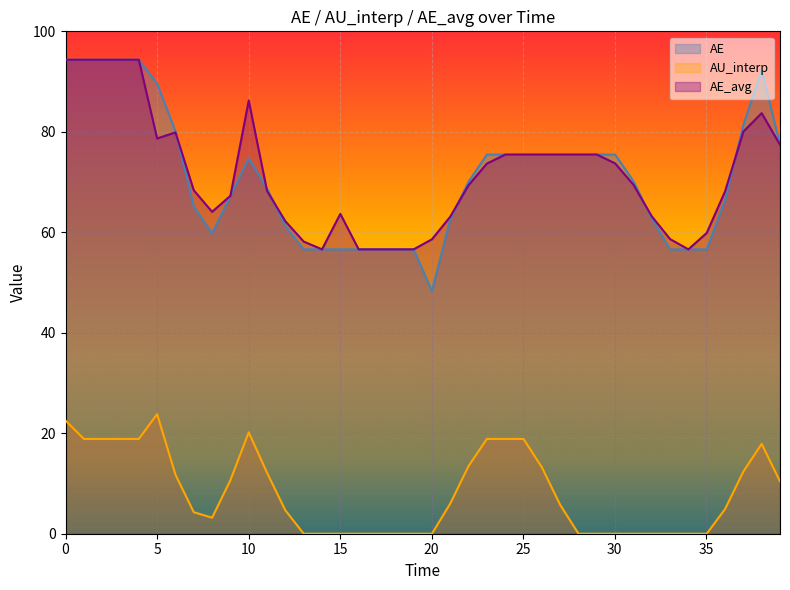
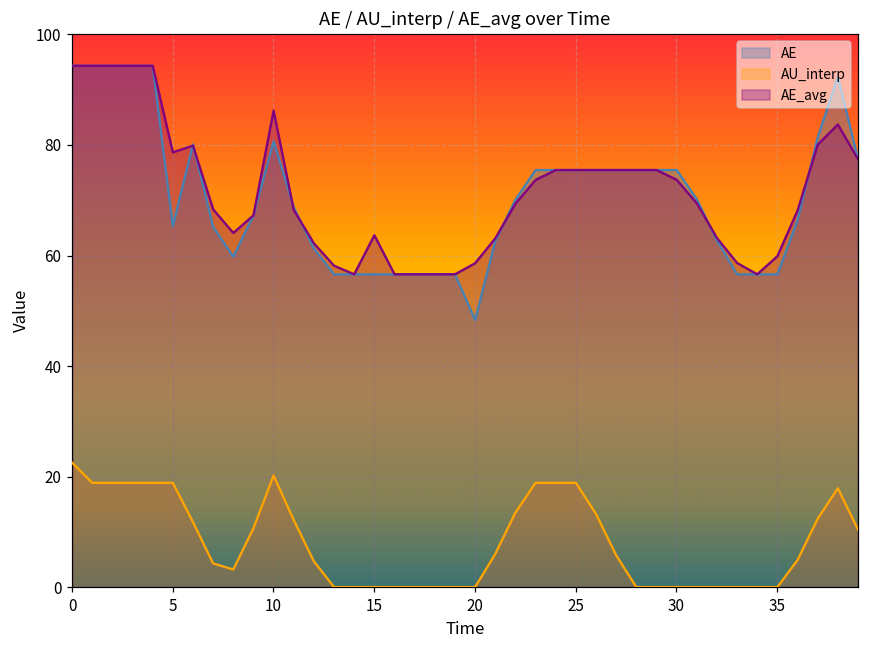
AE, 5: 90 -> 65
AU_interp, 5: 24 -> 19
AE, 10: 75 -> 81
